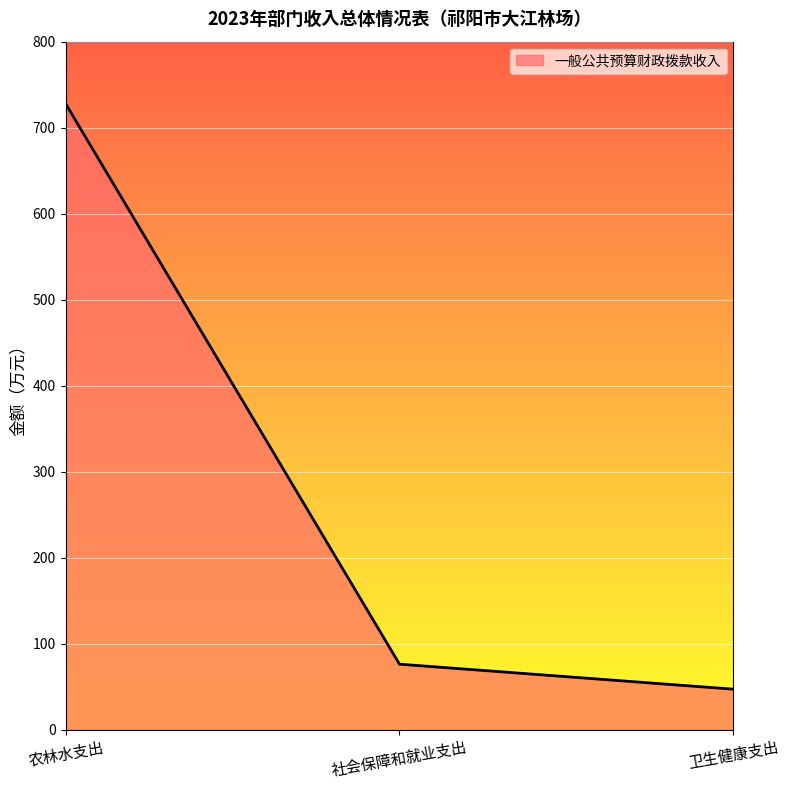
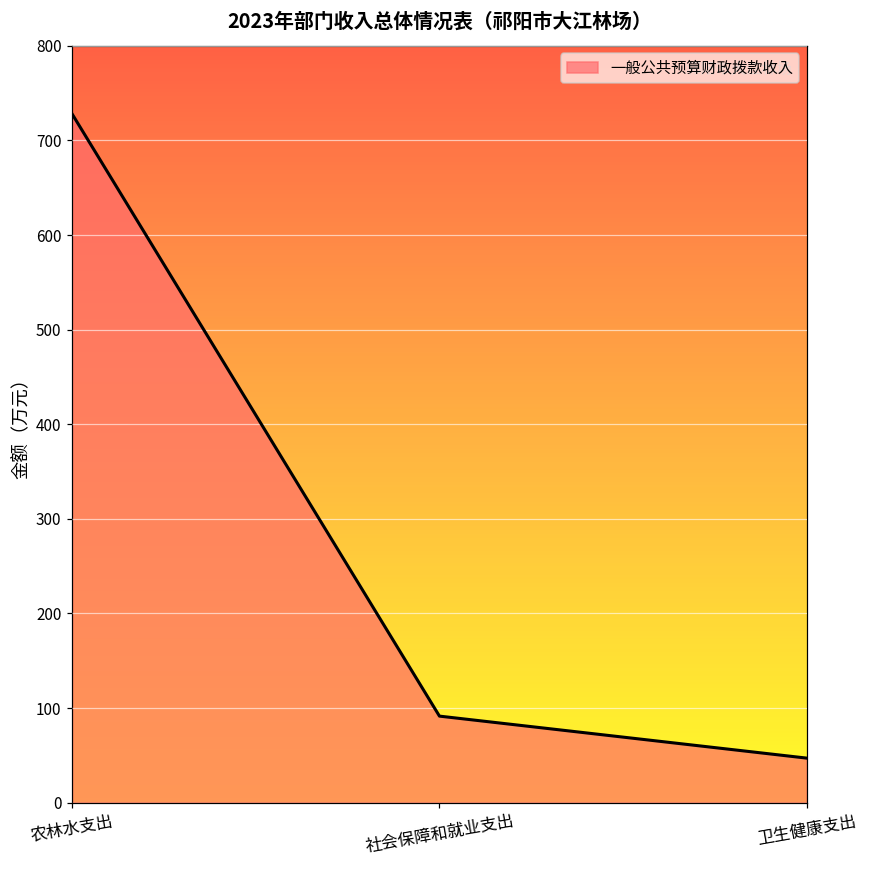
社会保障和就业支出: 80 -> 90
